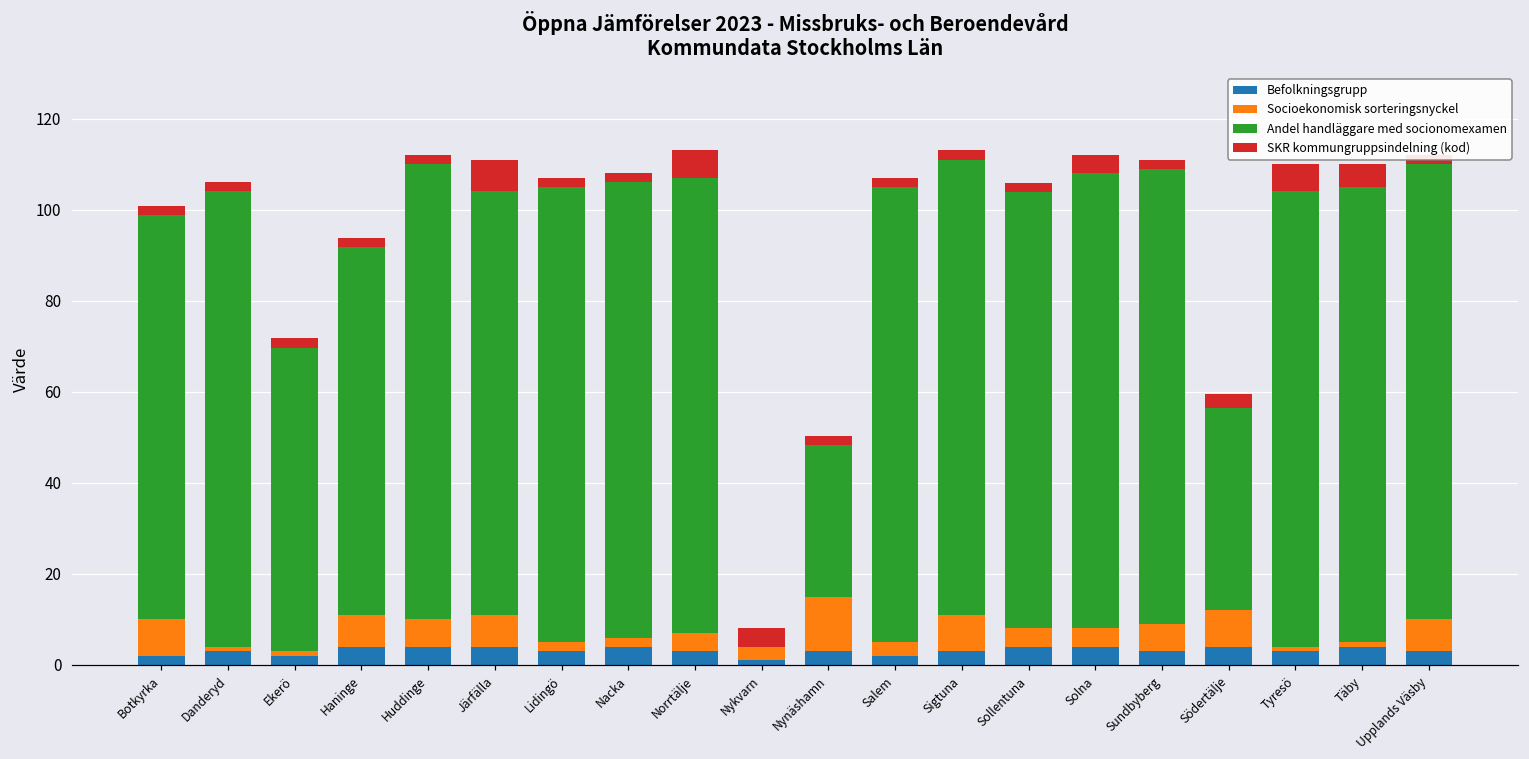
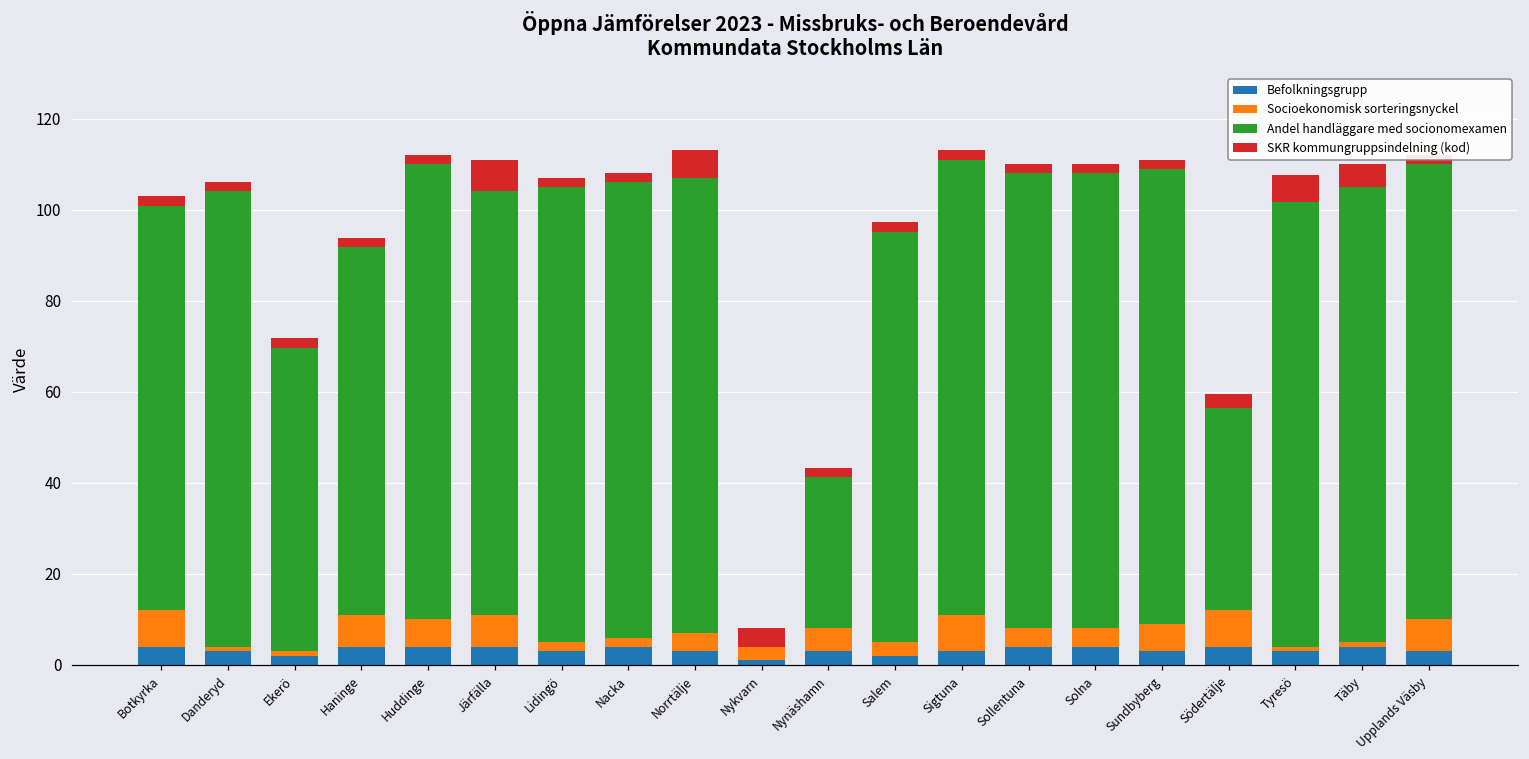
Befolkningsgrupp, Botkyrka: 2 -> 4
Socioekonomisk sorteringsnyckel, Nynäshamn: 12 -> 5
Andel handläggare med socionomexamen, Salem: 100 -> 90
Andel handläggare med socionomexamen, Sollentuna: 96 -> 100
SKR kommungruppsindelning (kod), Solna: 4 -> 2
Andel handläggare med socionomexamen, Tyresö: 100 -> 98
